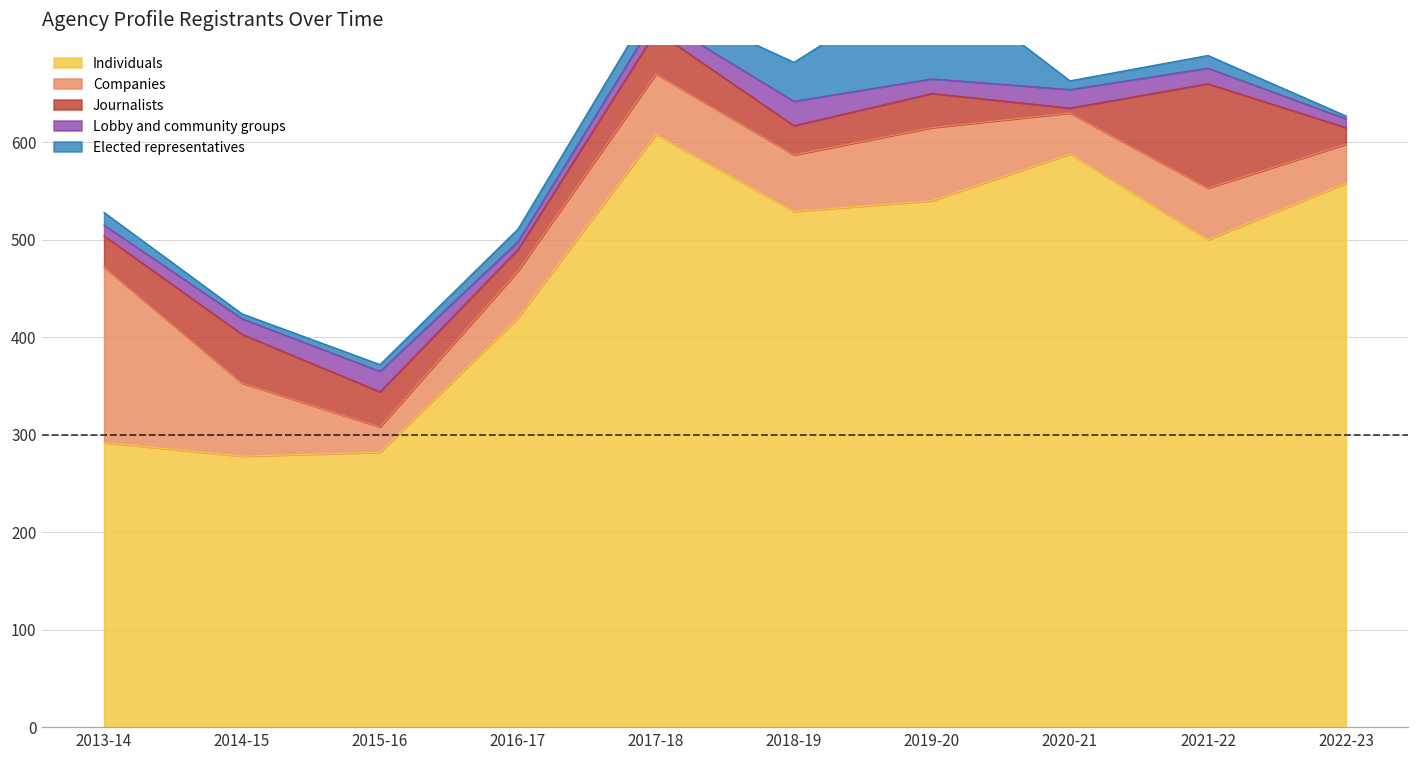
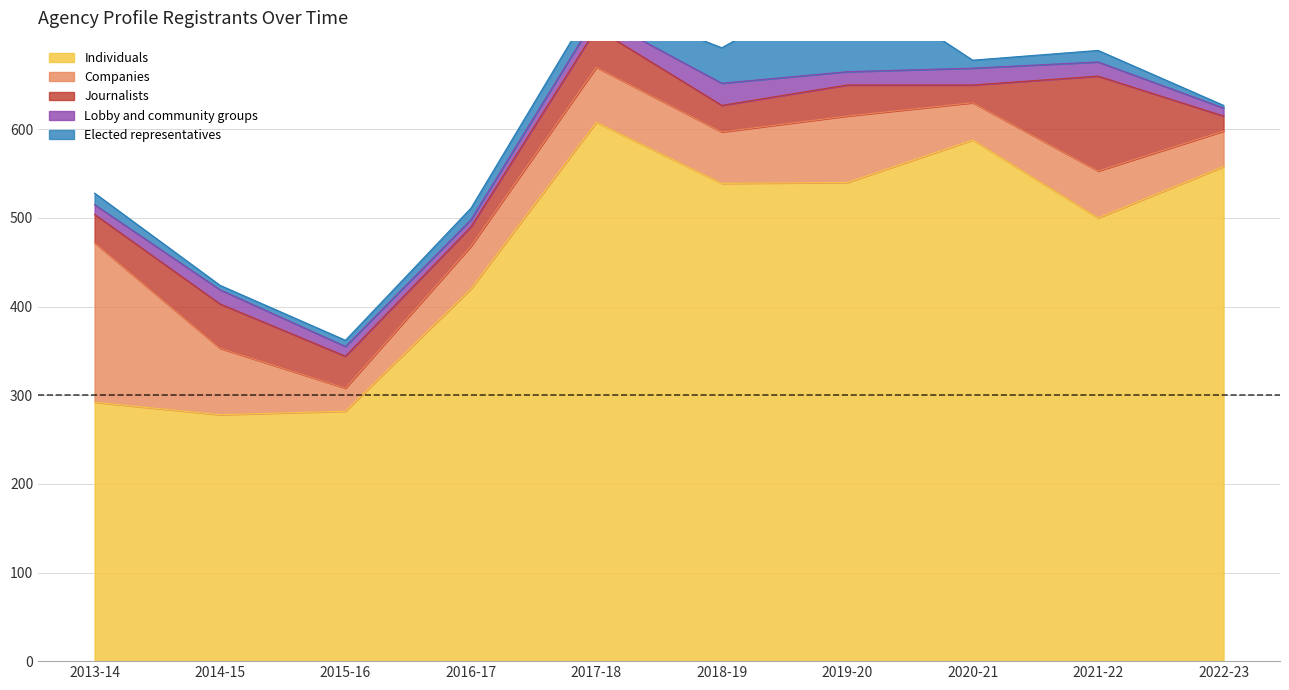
Lobby and community groups, 2015-16: 20 -> 10
Individuals, 2018-19: 530 -> 540
Journalists, 2020-21: 10 -> 20
